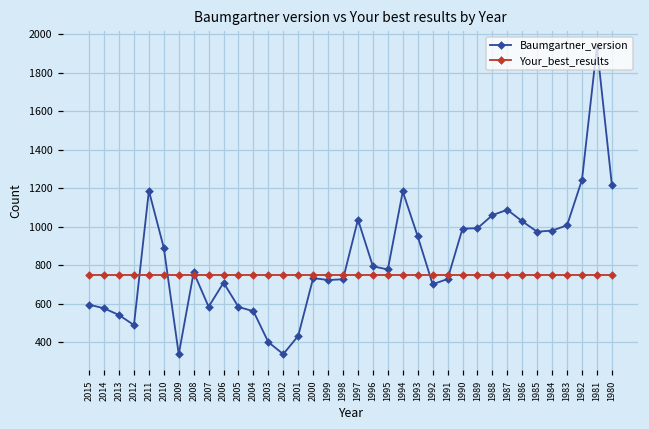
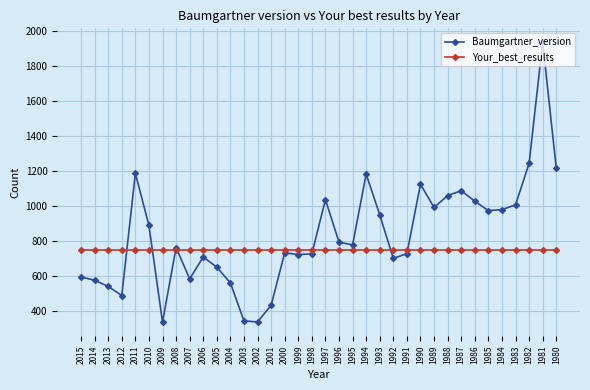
Baumgartner_version, 2005: 580 -> 650
Baumgartner_version, 2003: 400 -> 350
Baumgartner_version, 1990: 990 -> 1130
